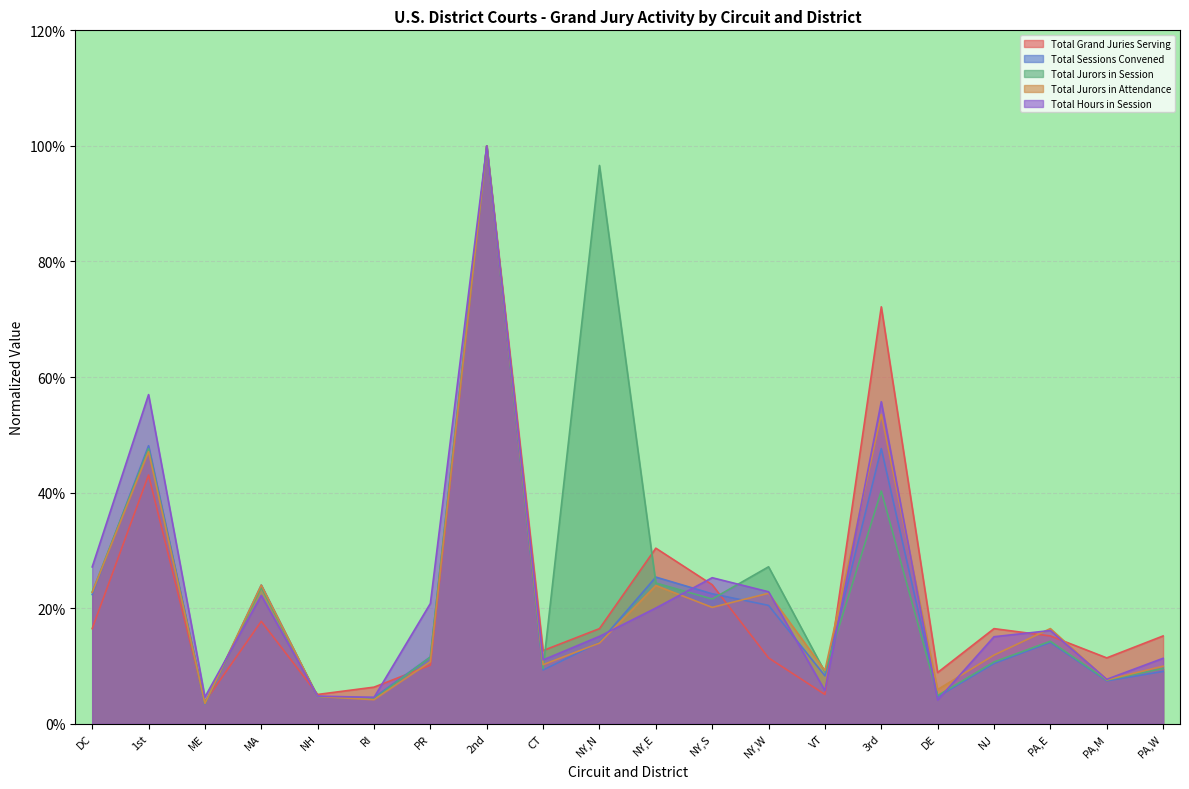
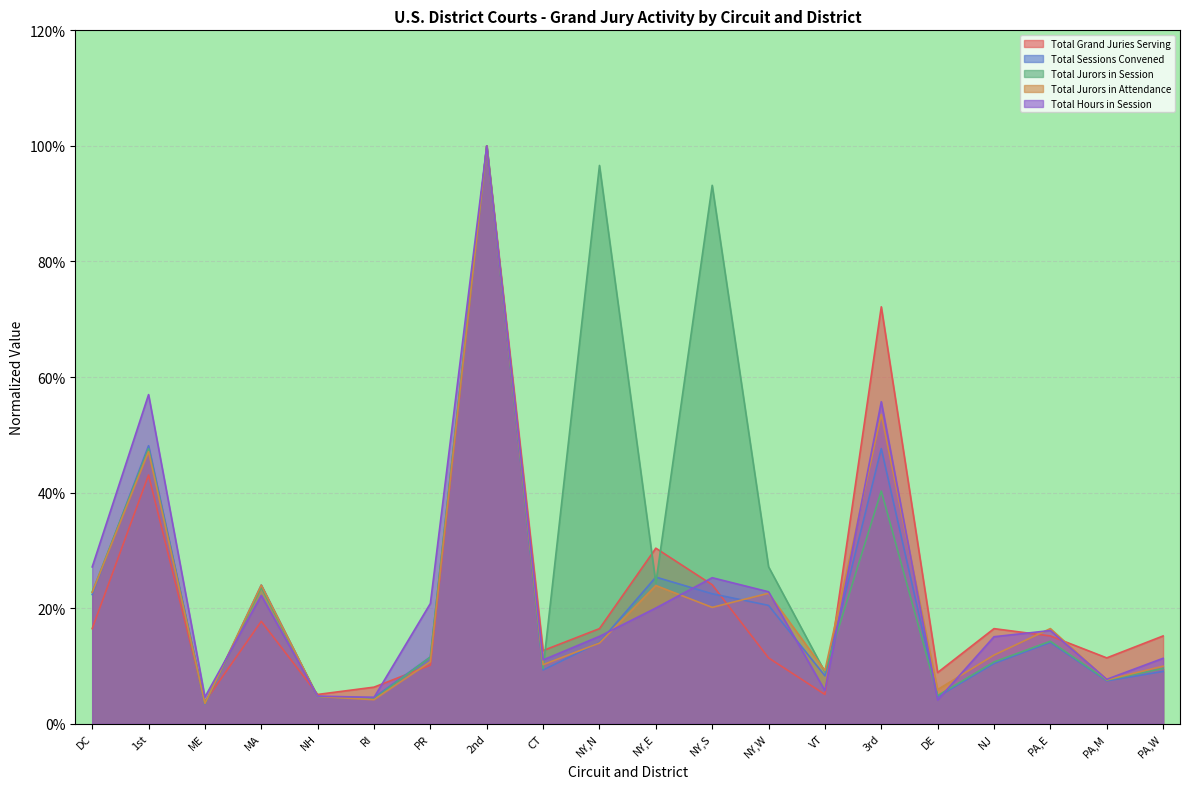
Total Jurors in Session, NY,S: 22% -> 93%
